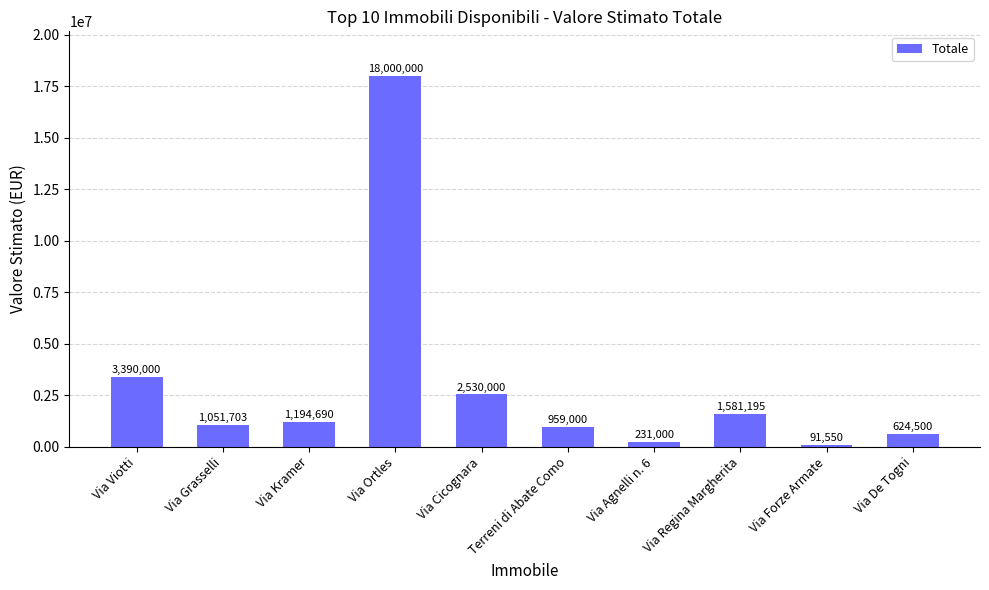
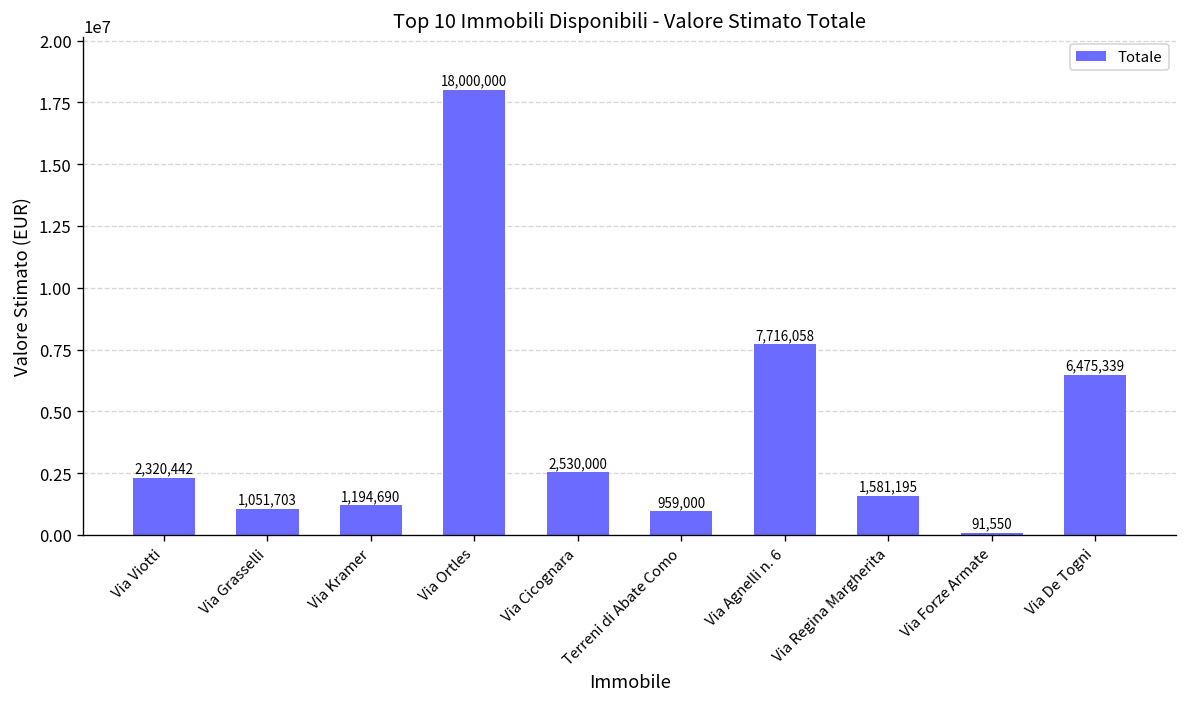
Via Viotti: 3,390,000 -> 2,320,442
Via Agnelli n. 6: 231,000 -> 7,716,058
Via De Togni: 624,500 -> 6,475,339
